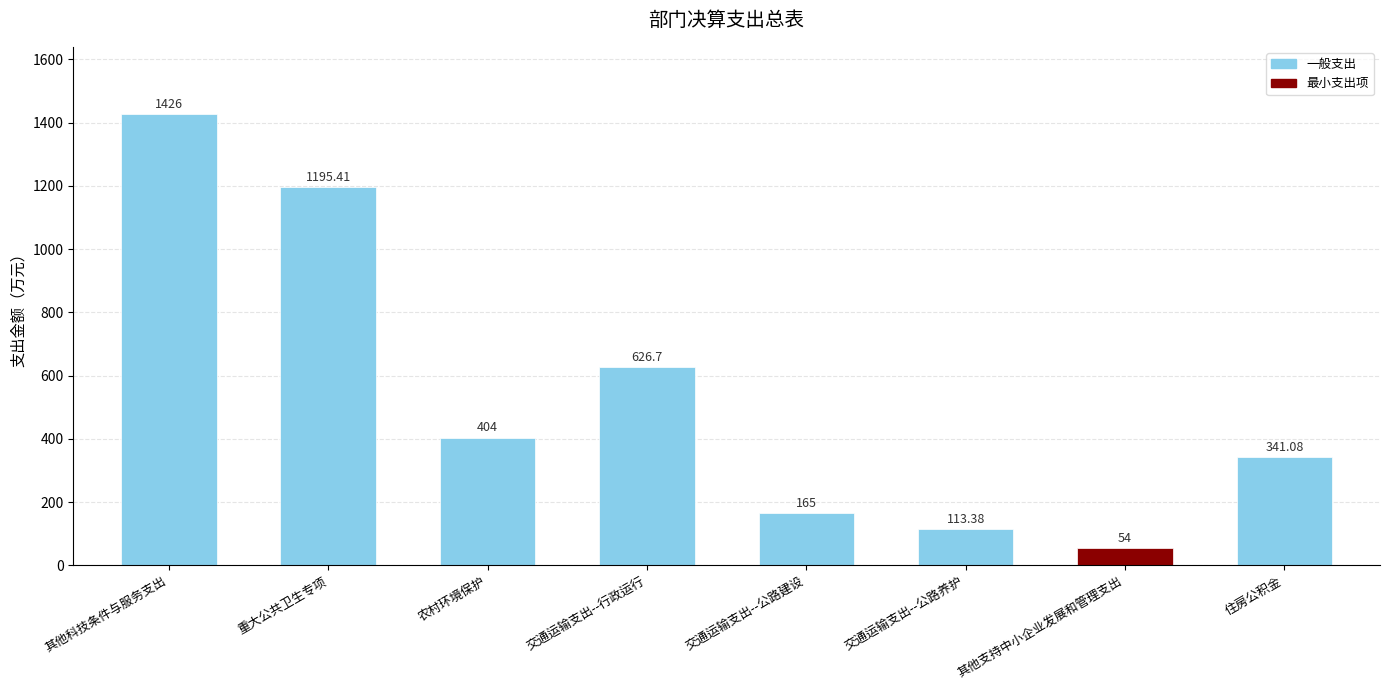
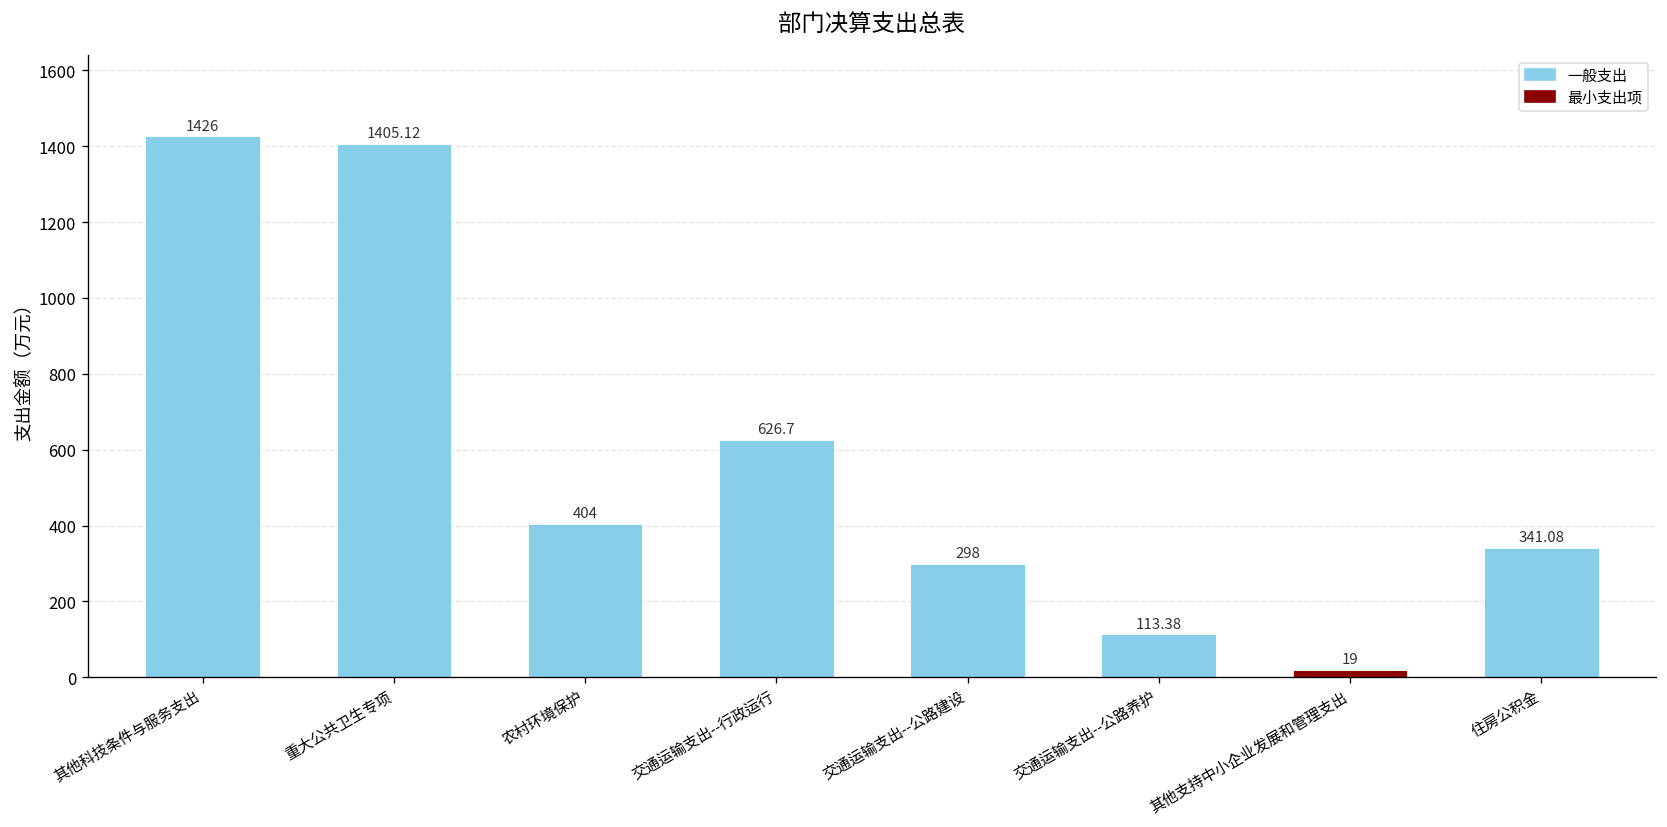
重大公共卫生专项: 1195.41 -> 1405.12
交通运输支出--公路建设: 165 -> 298
其他支持中小企业发展和管理支出: 54 -> 19
